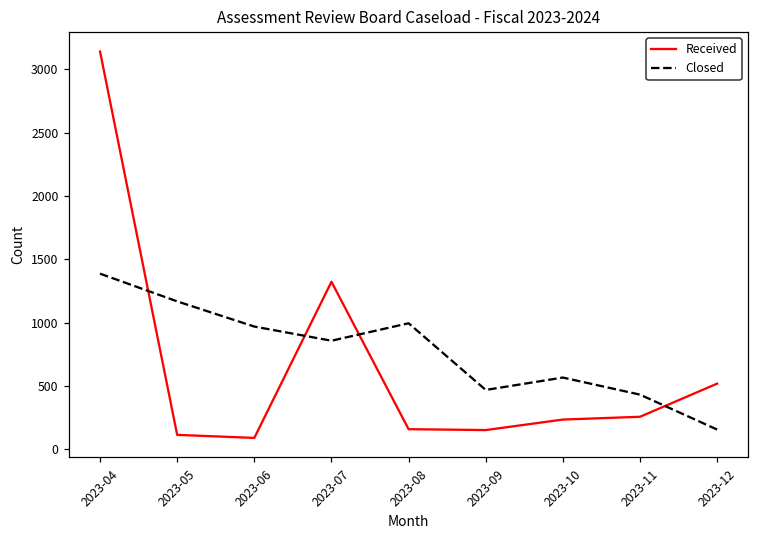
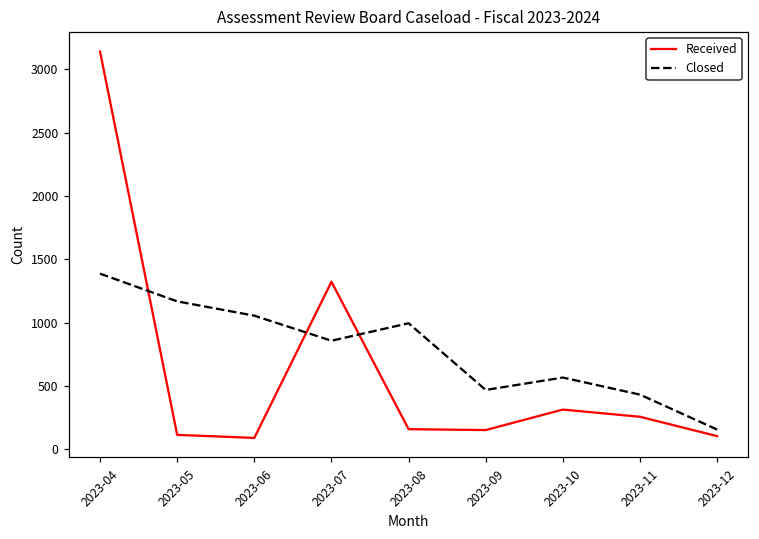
Closed, 2023-06: 970 -> 1050
Received, 2023-10: 230 -> 310
Received, 2023-12: 520 -> 100
